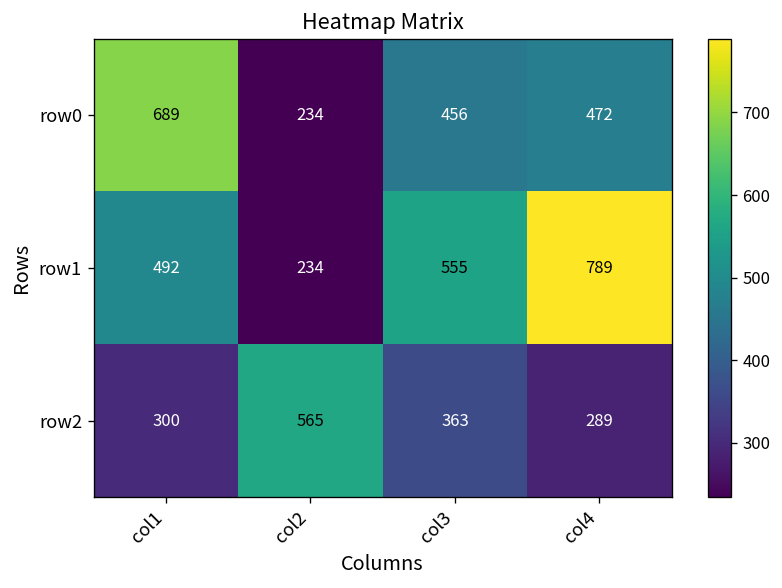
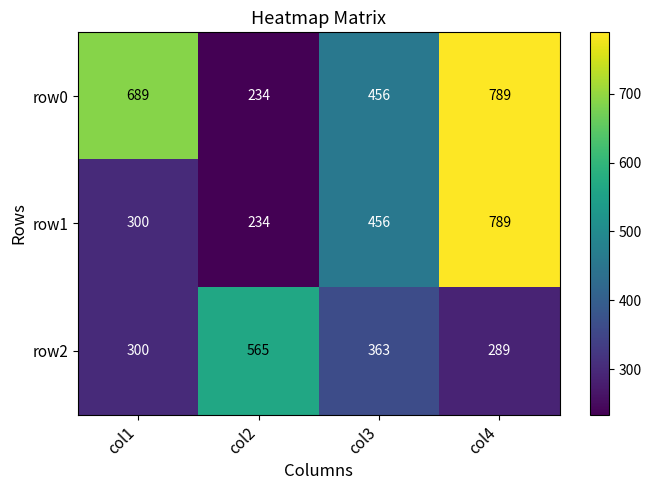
row0, col4: 472 -> 789
row1, col1: 492 -> 300
row1, col3: 555 -> 456
